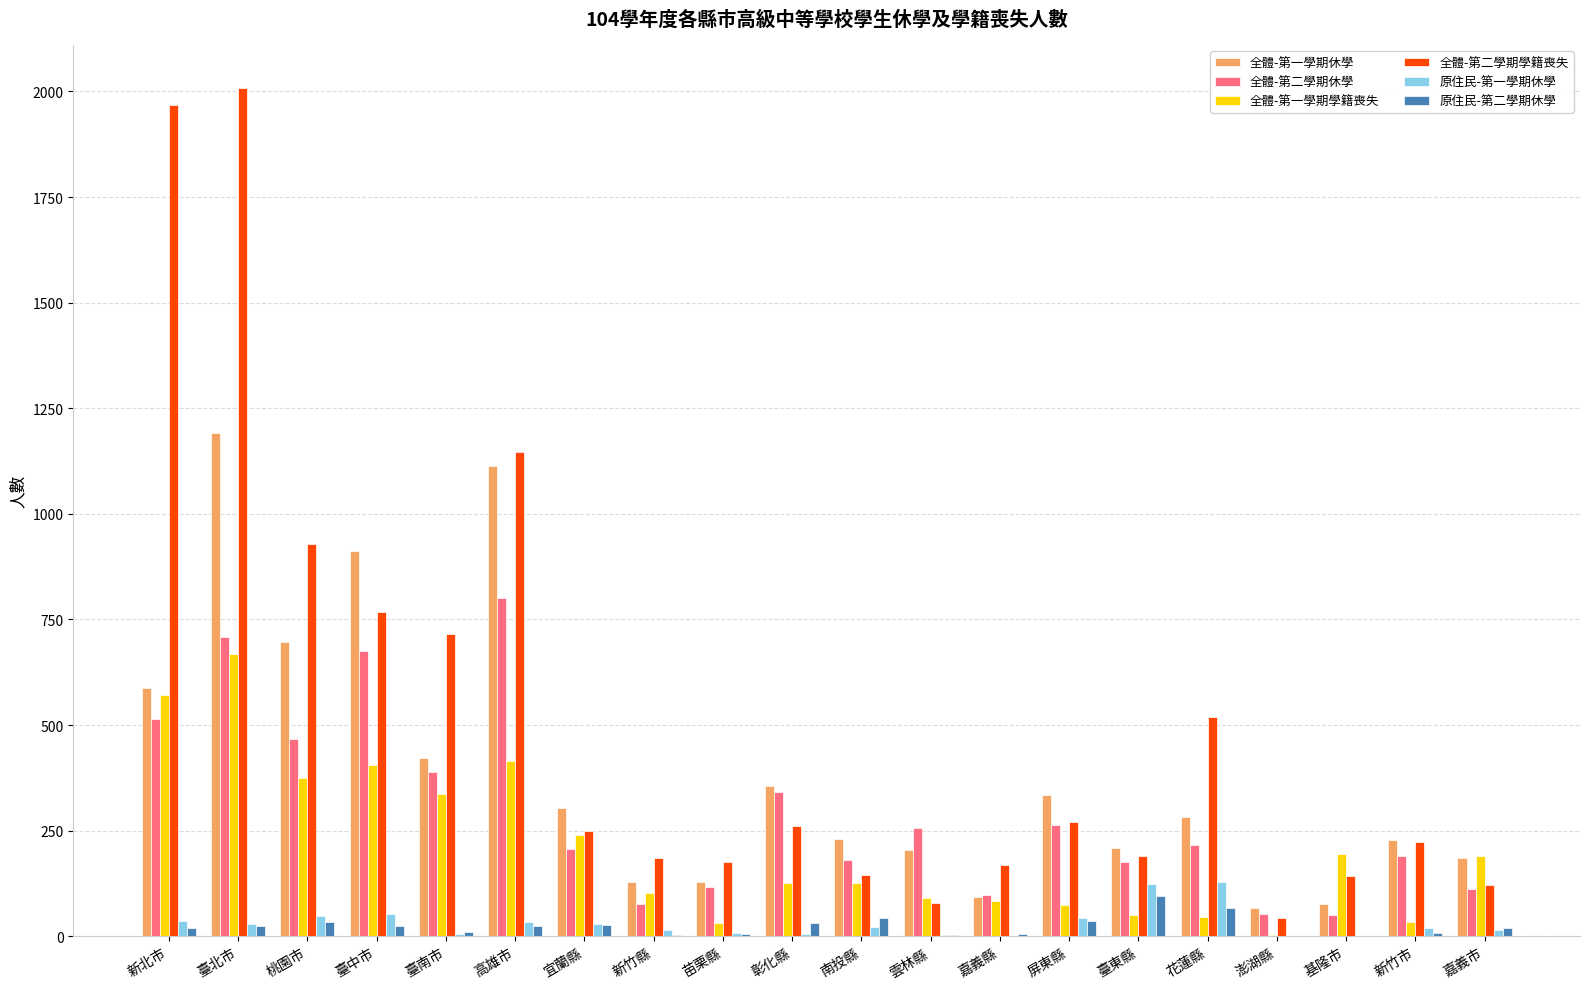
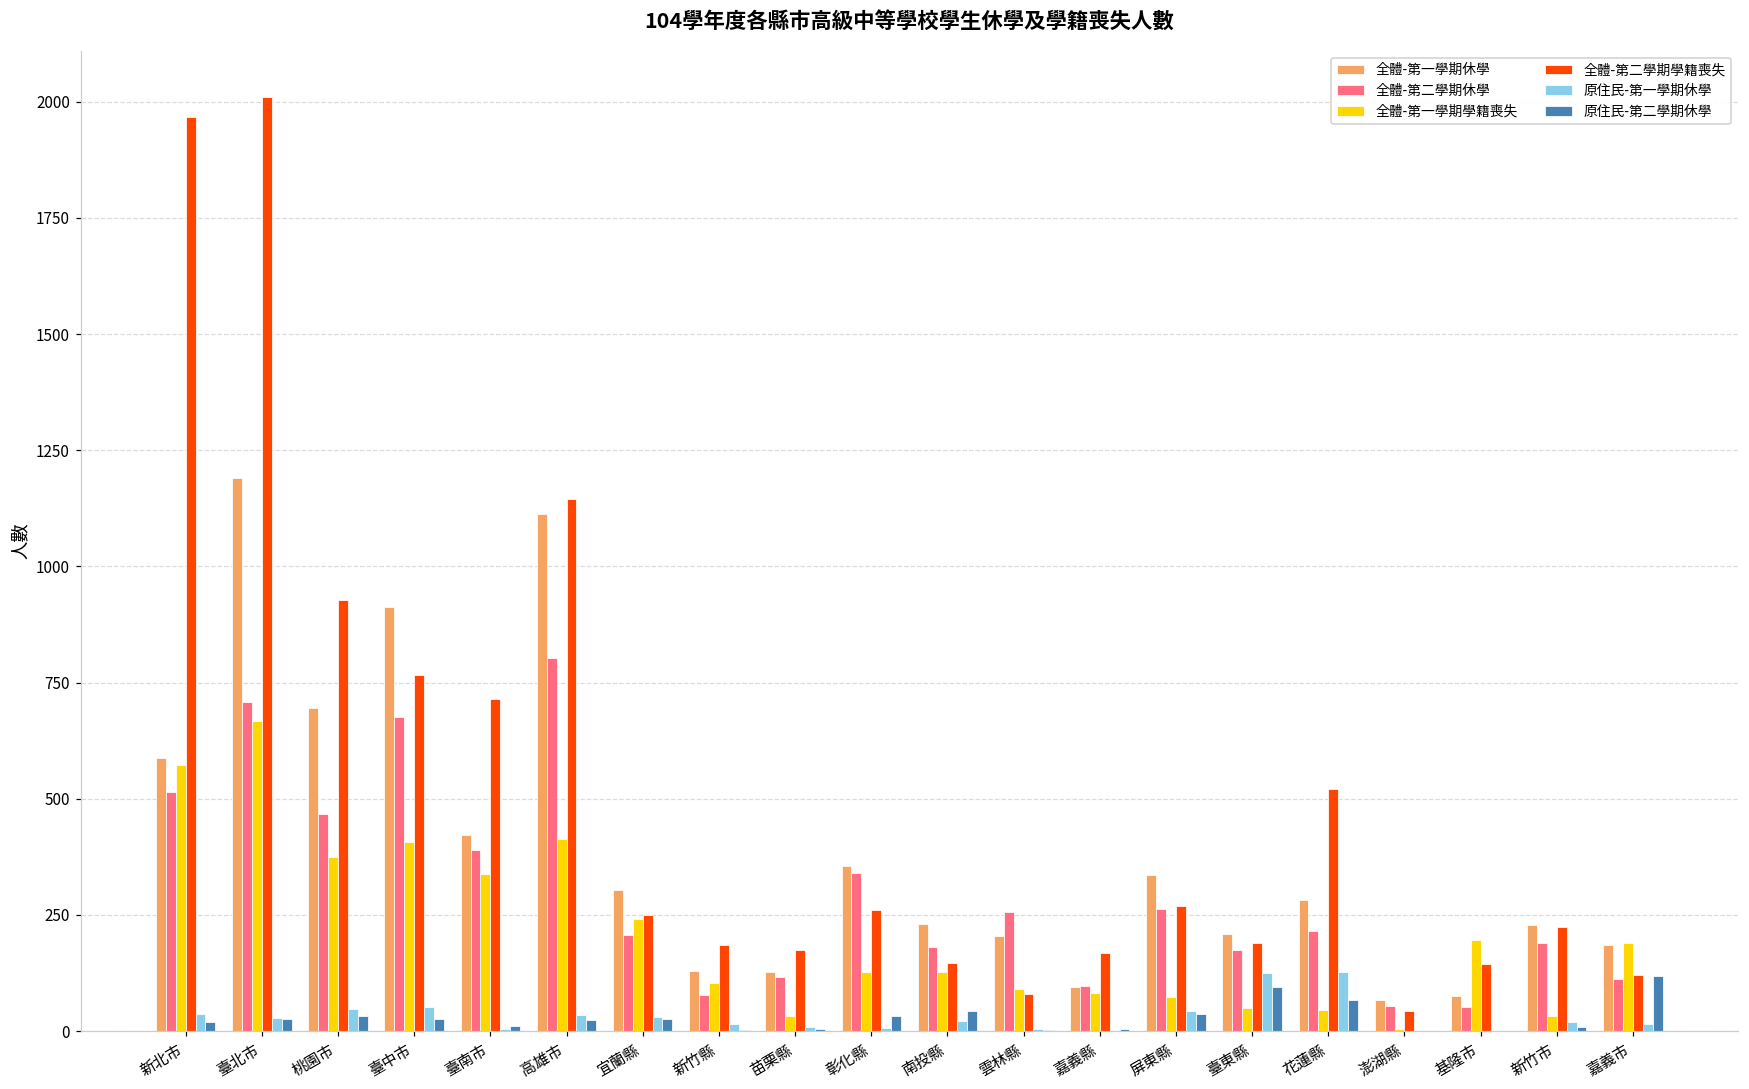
原住民-第二學期休學, 嘉義市: 20 -> 120
